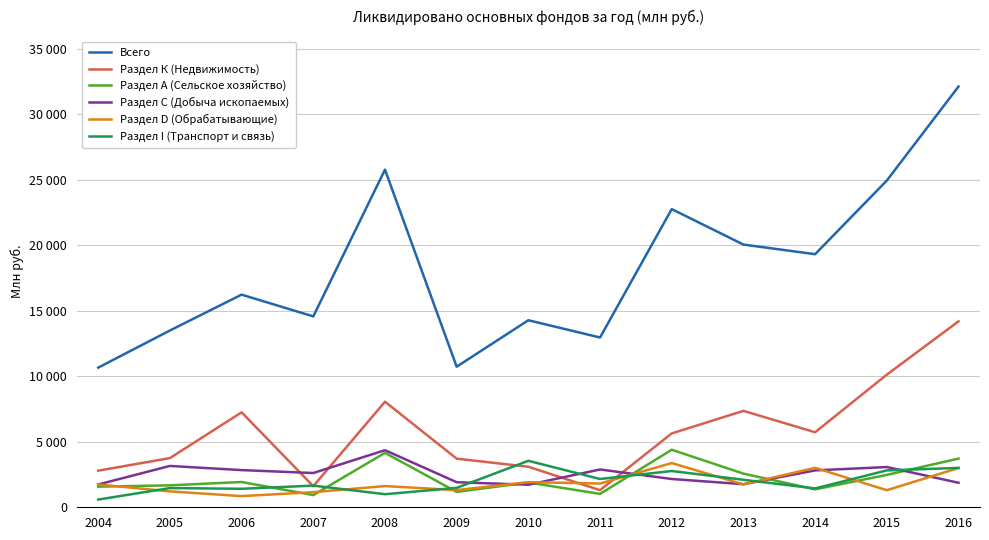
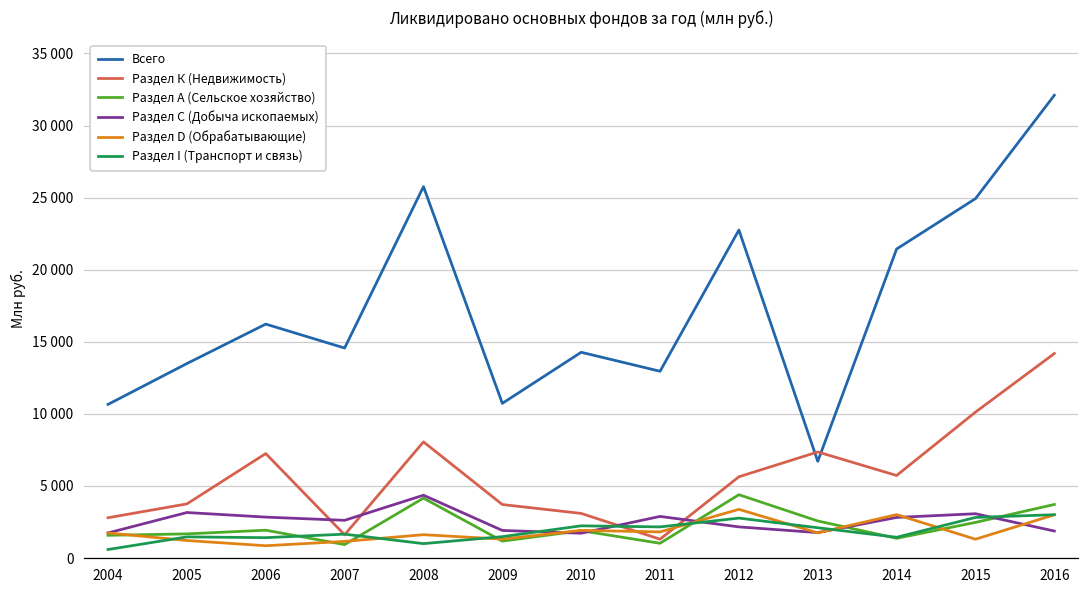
Раздел I (Транспорт и связь), 2010: 3500 -> 2200
Всего, 2013: 20000 -> 6700
Всего, 2014: 19300 -> 21400
